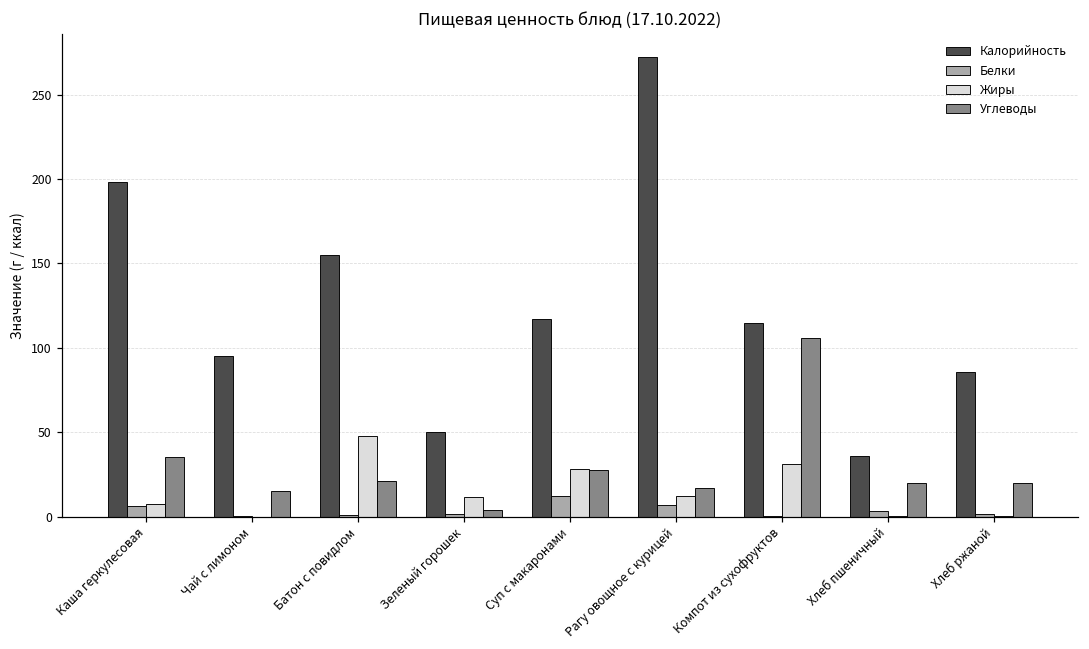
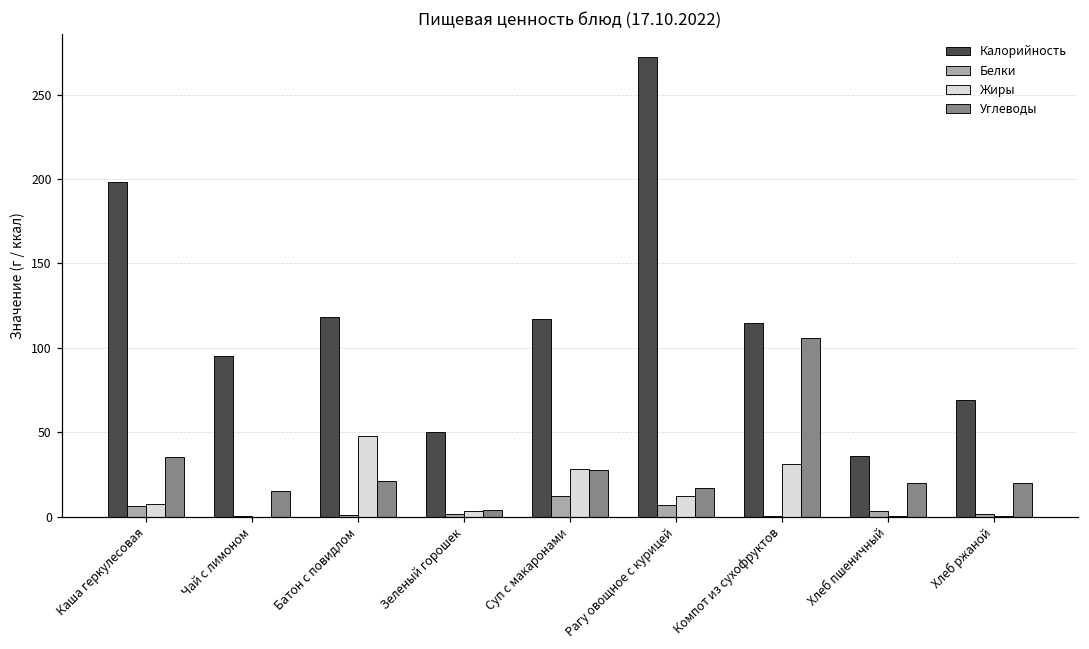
Калорийность, Батон с повидлом: 155 -> 118
Жиры, Зеленый горошек: 12 -> 3
Калорийность, Хлеб ржаной: 86 -> 69
